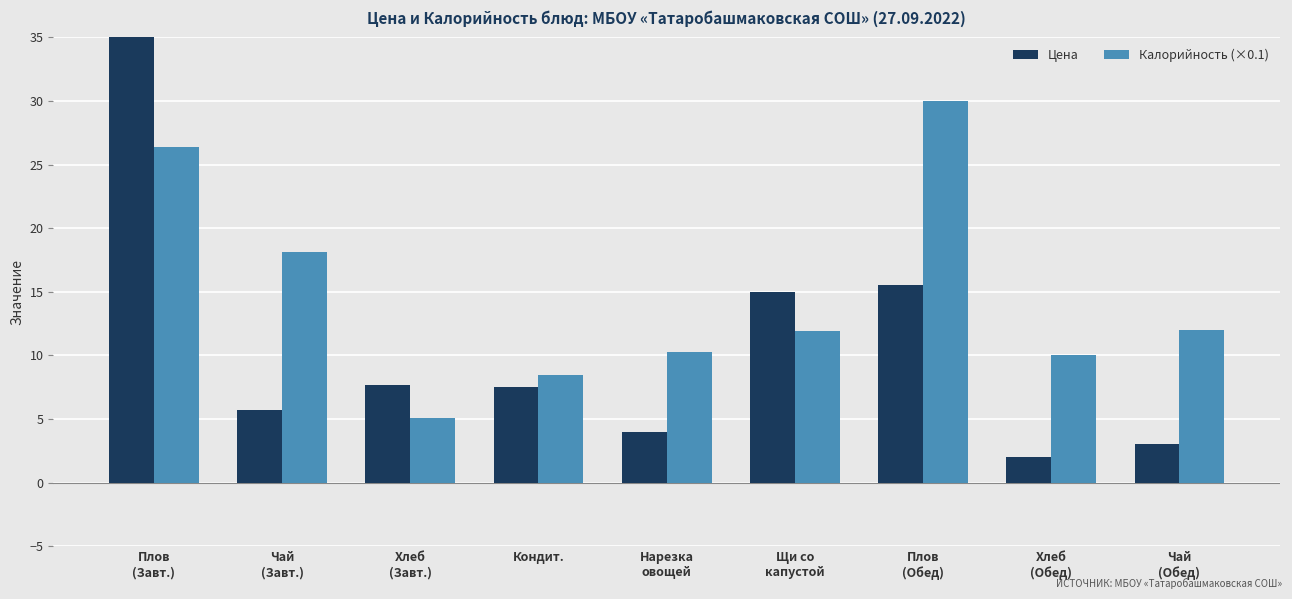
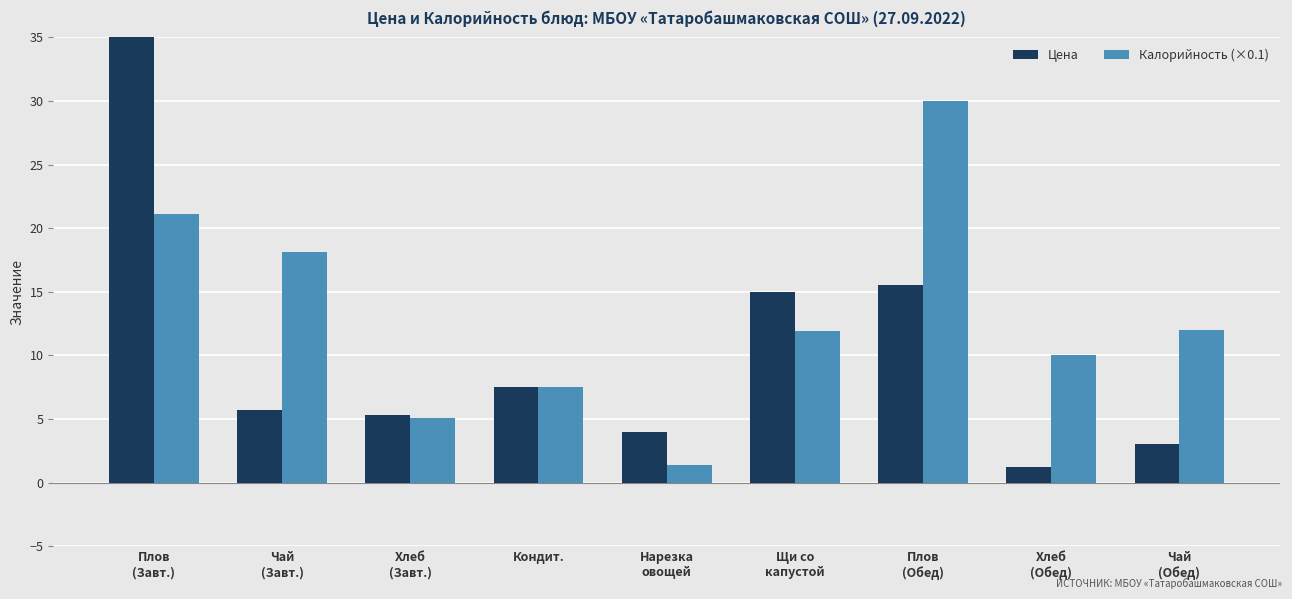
Калорийность (×0.1), Плов (Завт.): 26.4 -> 21.1
Цена, Хлеб (Завт.): 7.7 -> 5.3
Калорийность (×0.1), Кондит.: 8.5 -> 7.5
Калорийность (×0.1), Нарезка овощей: 10.3 -> 1.4
Цена, Хлеб (Обед): 2.0 -> 1.2
